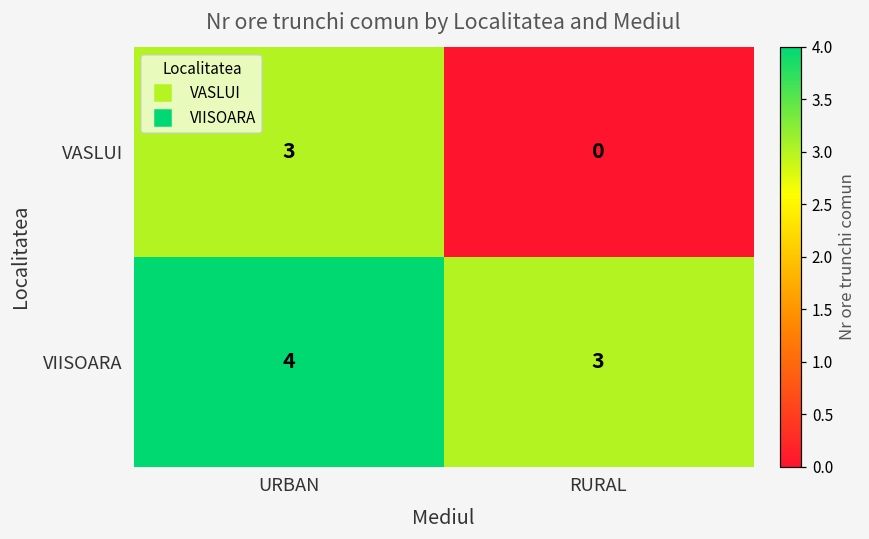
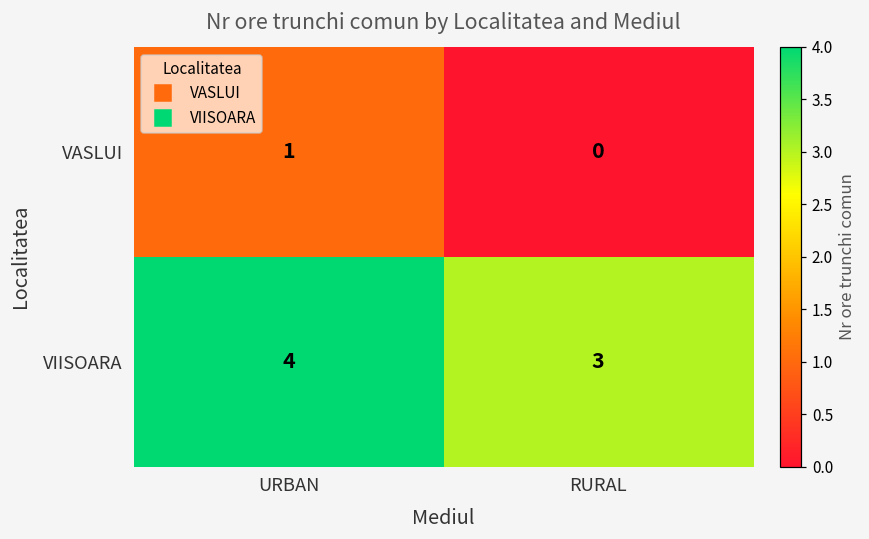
VASLUI, URBAN: 3 -> 1
